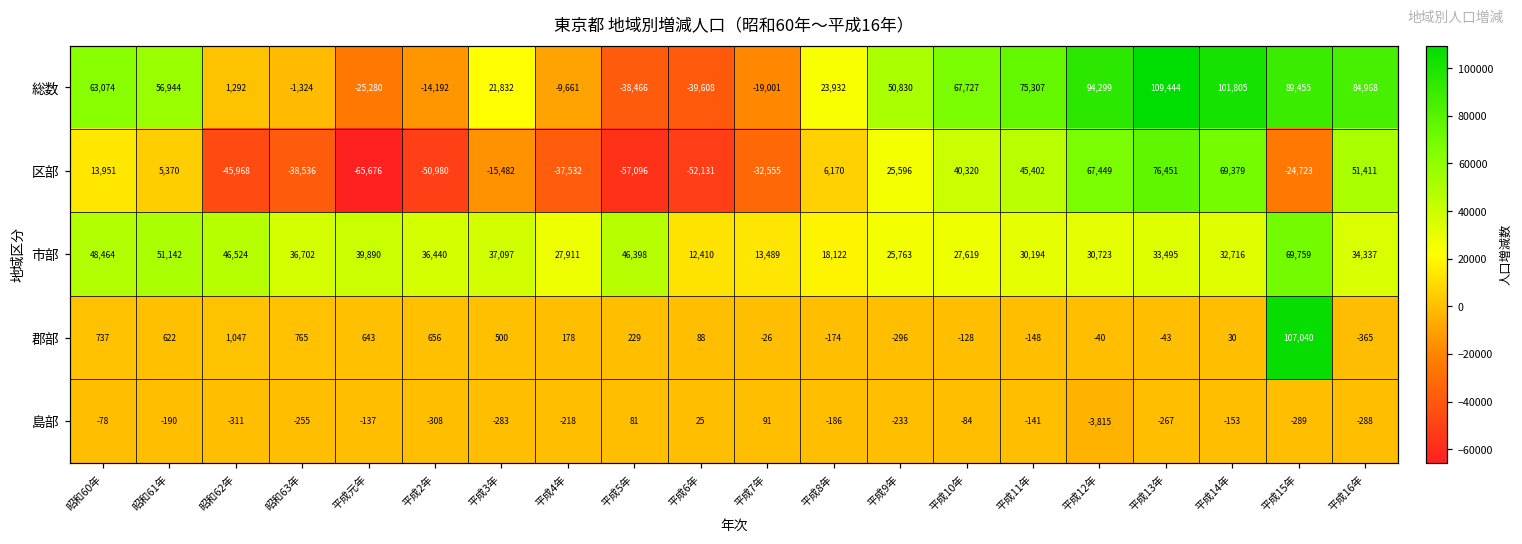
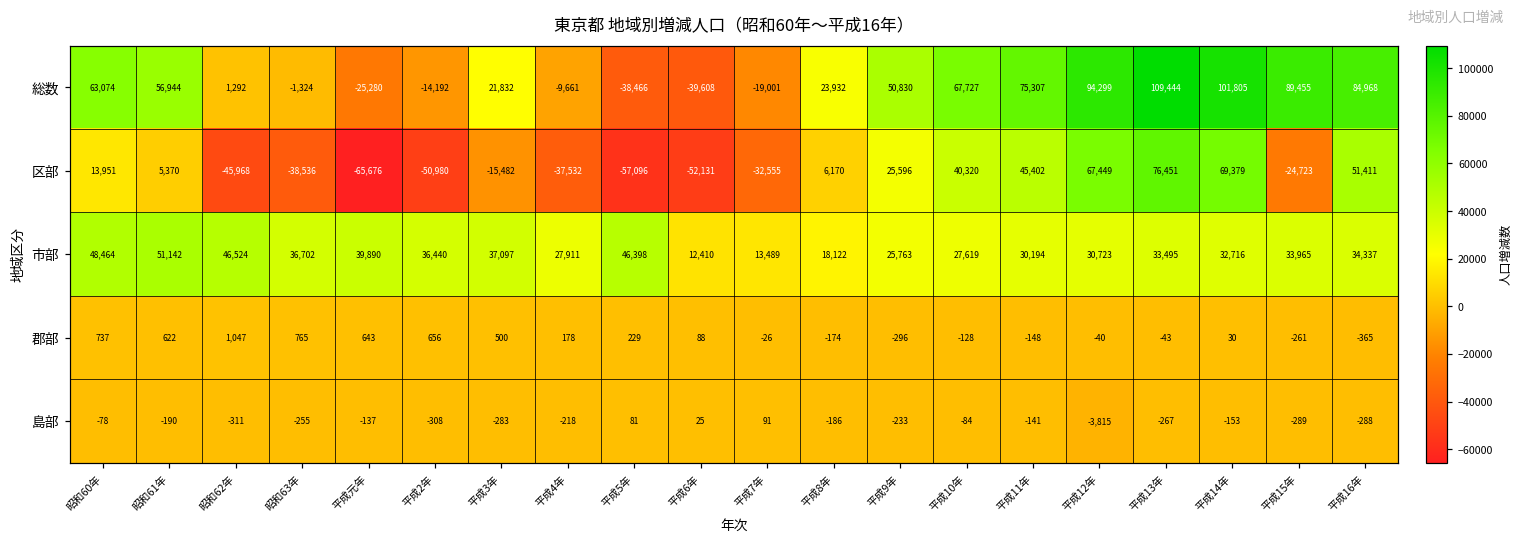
市部, 平成15年: 69,759 -> 33,965
郡部, 平成15年: 107,040 -> -261
